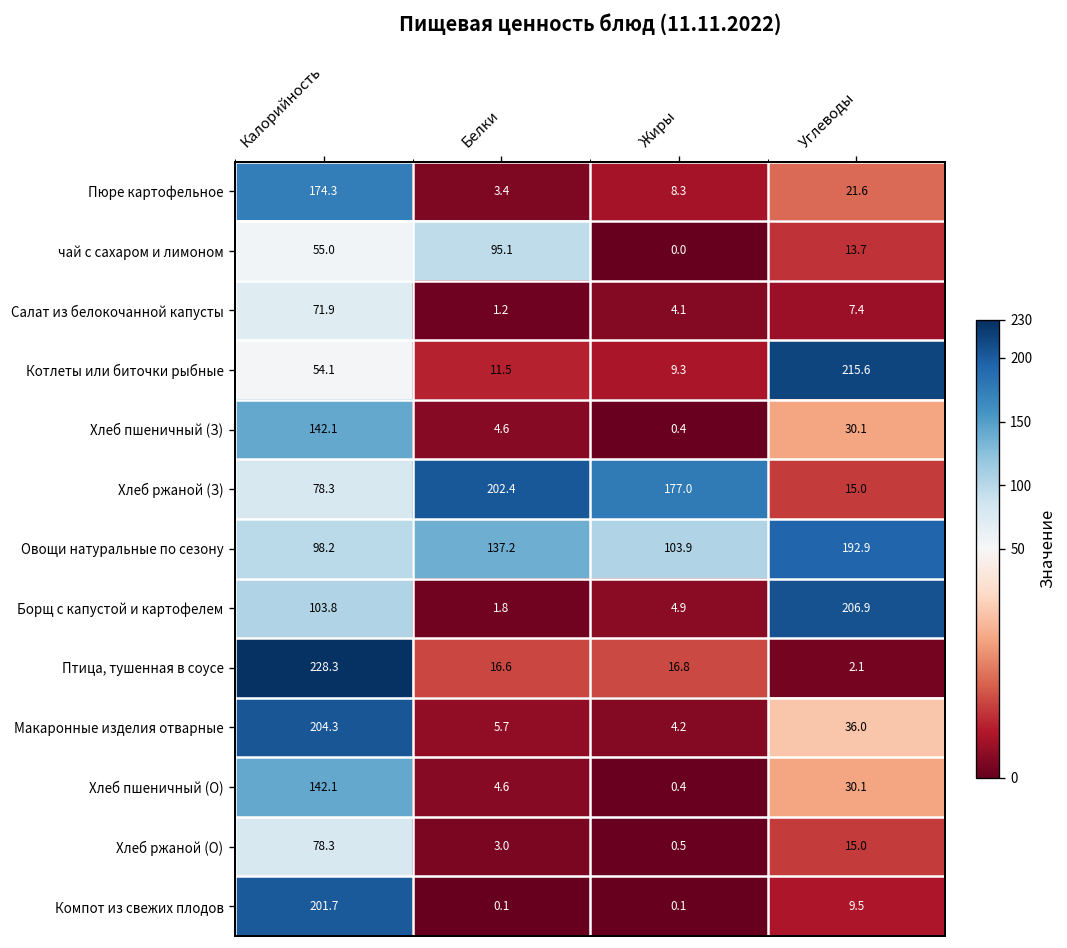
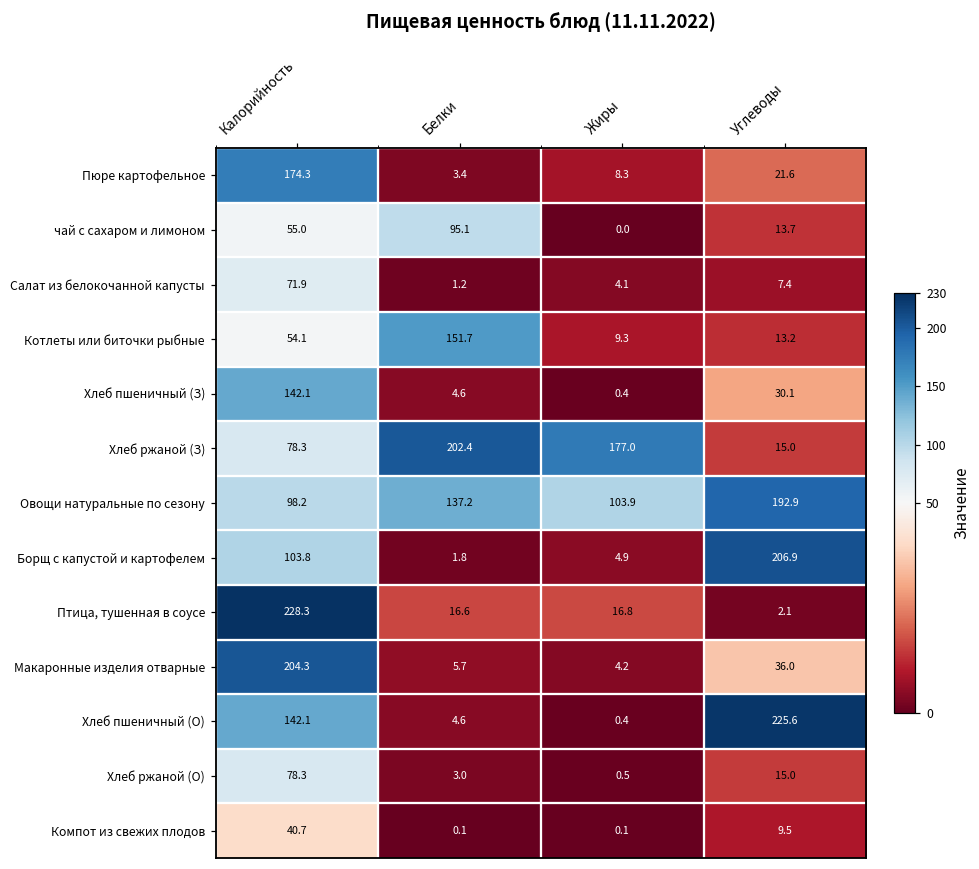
Котлеты или биточки рыбные, Белки: 11.5 -> 151.7
Котлеты или биточки рыбные, Углеводы: 215.6 -> 13.2
Хлеб пшеничный (О), Углеводы: 30.1 -> 225.6
Компот из свежих плодов, Калорийность: 201.7 -> 40.7
